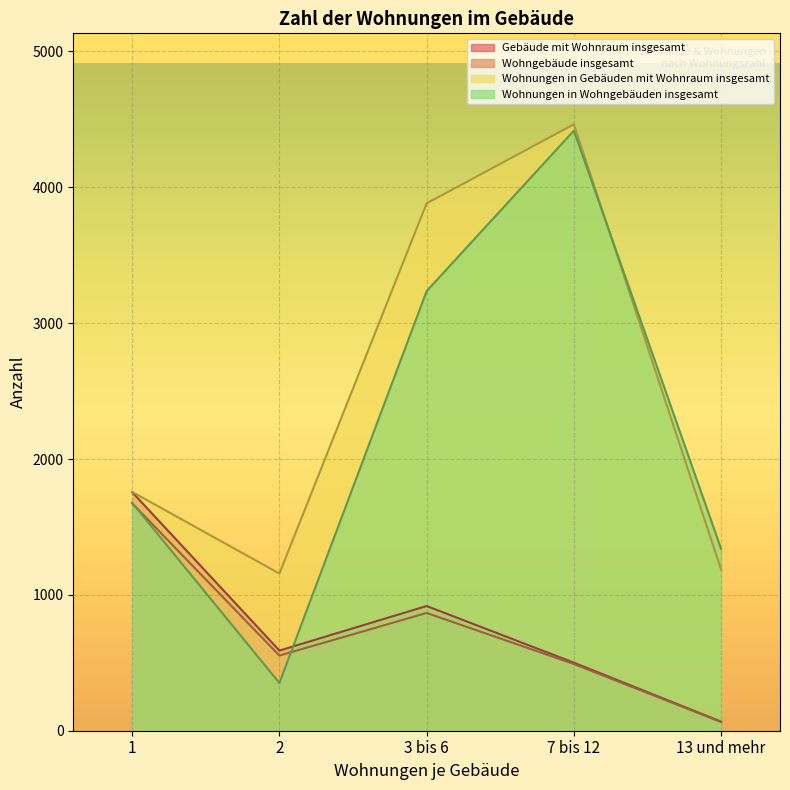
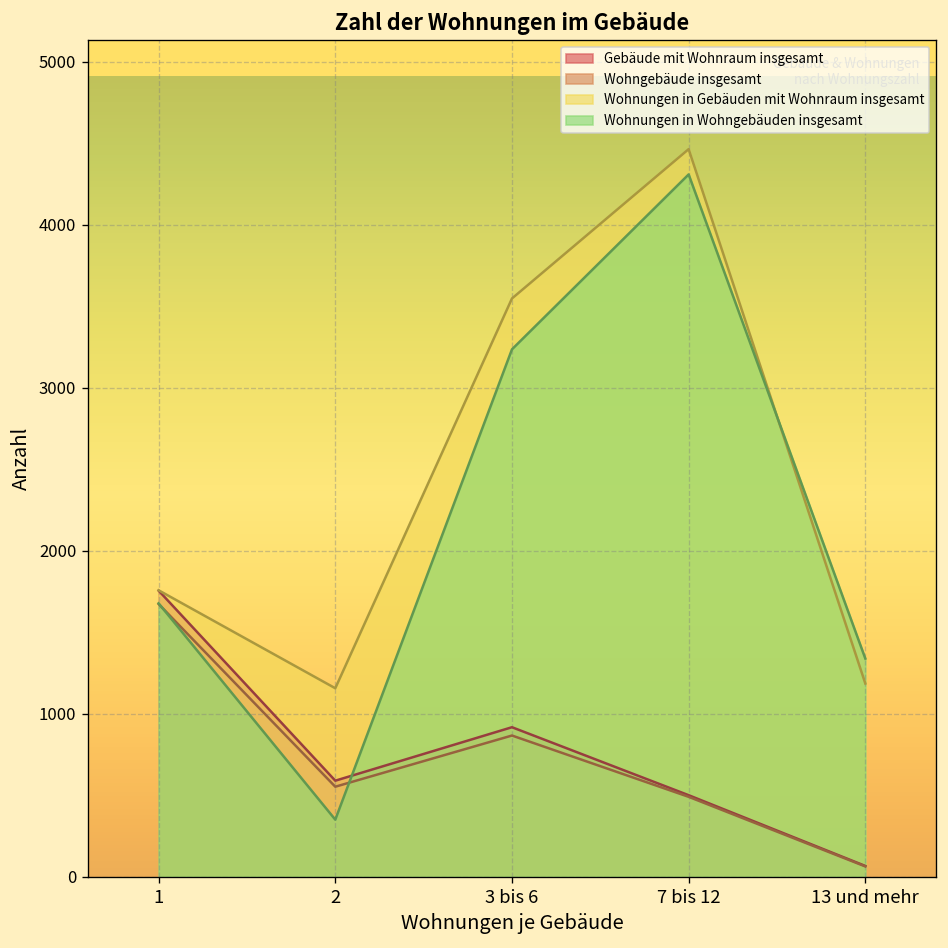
Wohnungen in Gebäuden mit Wohnraum insgesamt, 3 bis 6: 3880 -> 3550
Wohnungen in Wohngebäuden insgesamt, 7 bis 12: 4420 -> 4310
